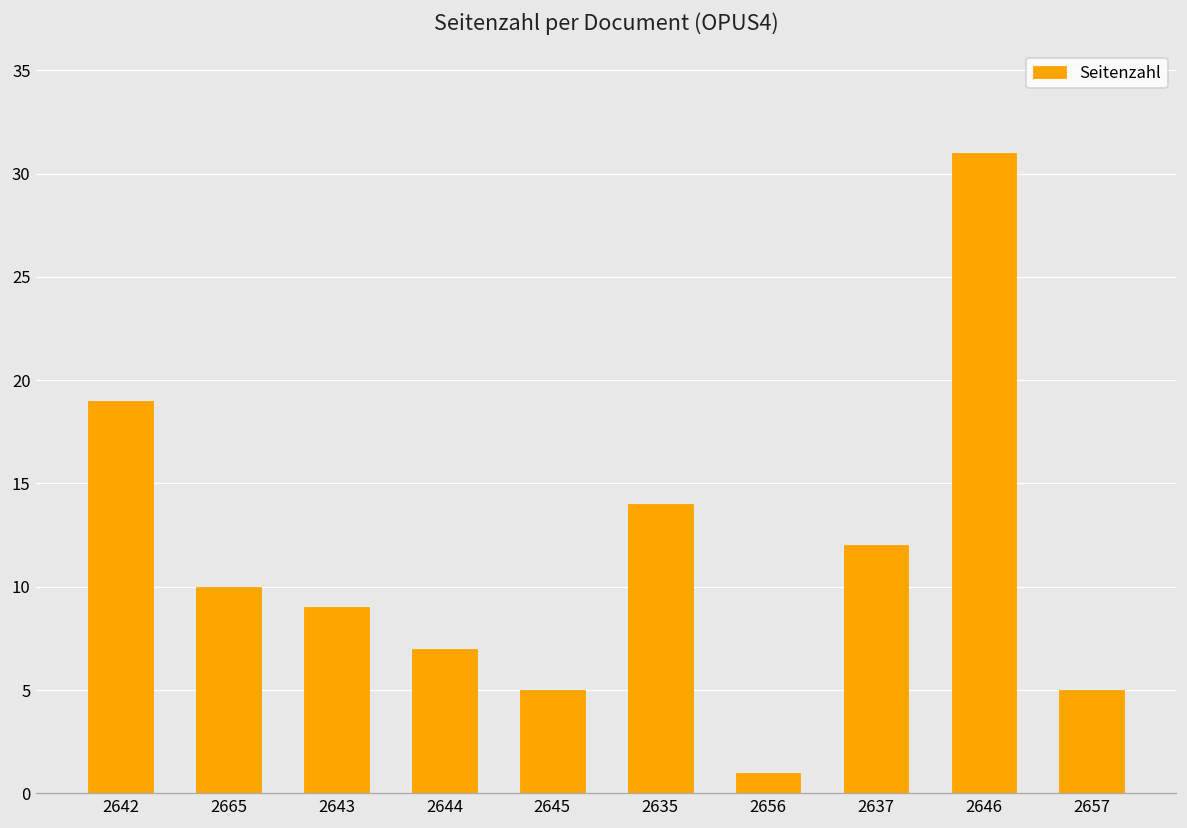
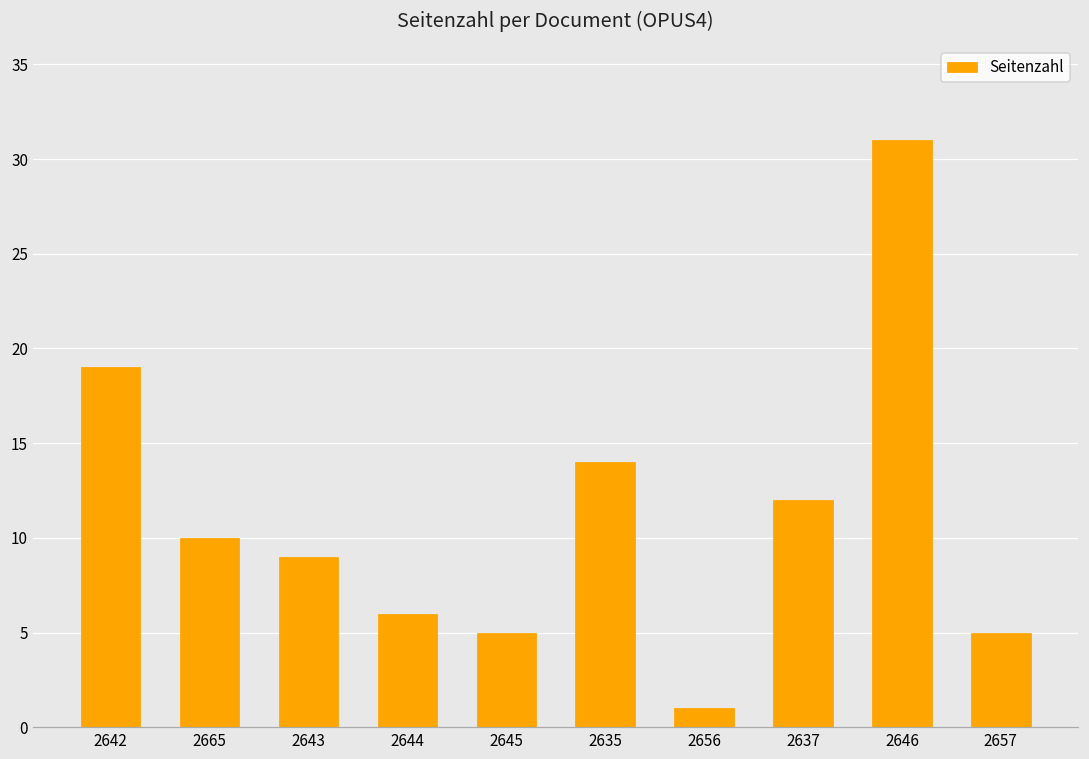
2644: 7 -> 6
